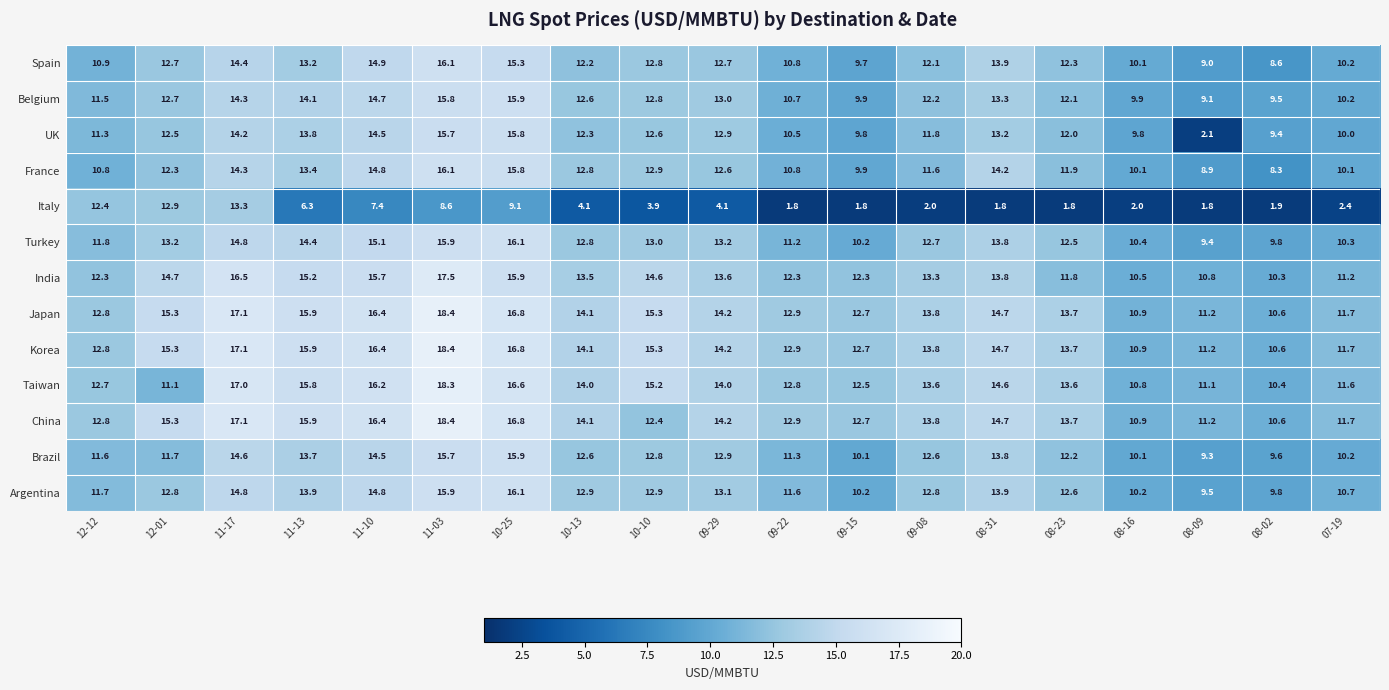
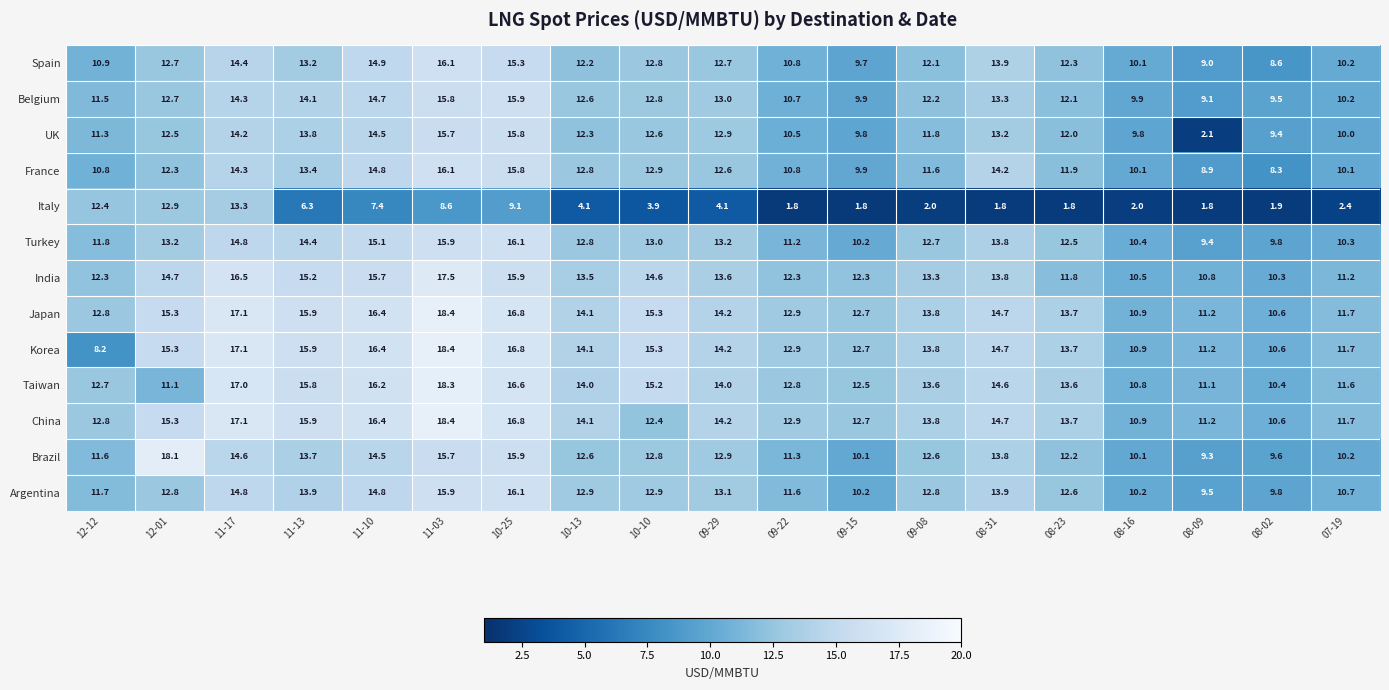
Korea, 12-12: 12.8 -> 8.2
Brazil, 12-01: 11.7 -> 18.1
